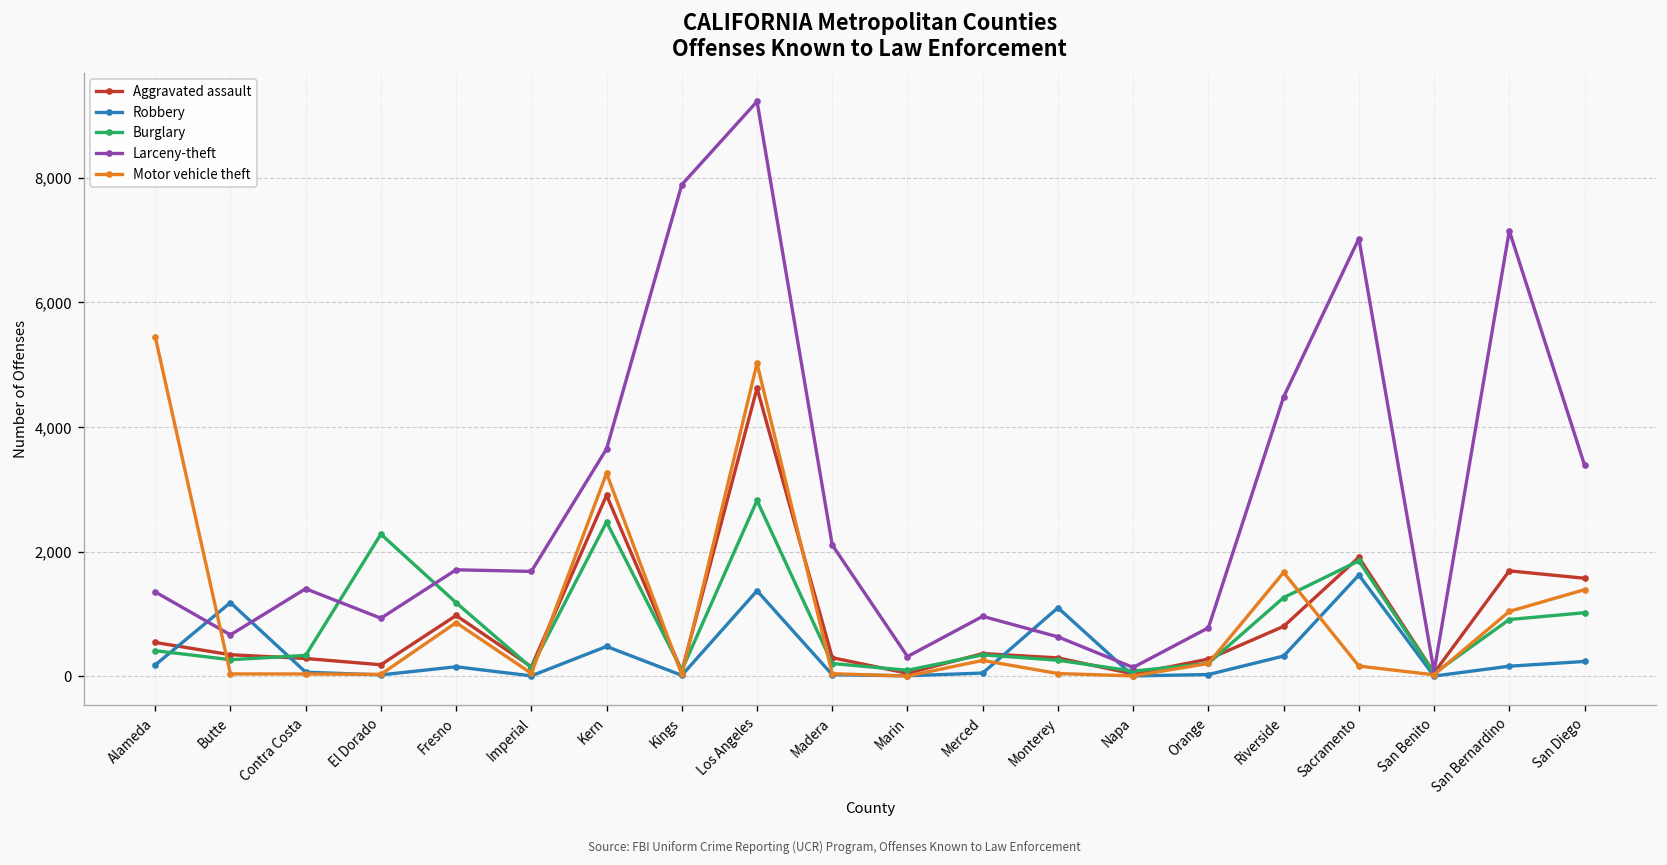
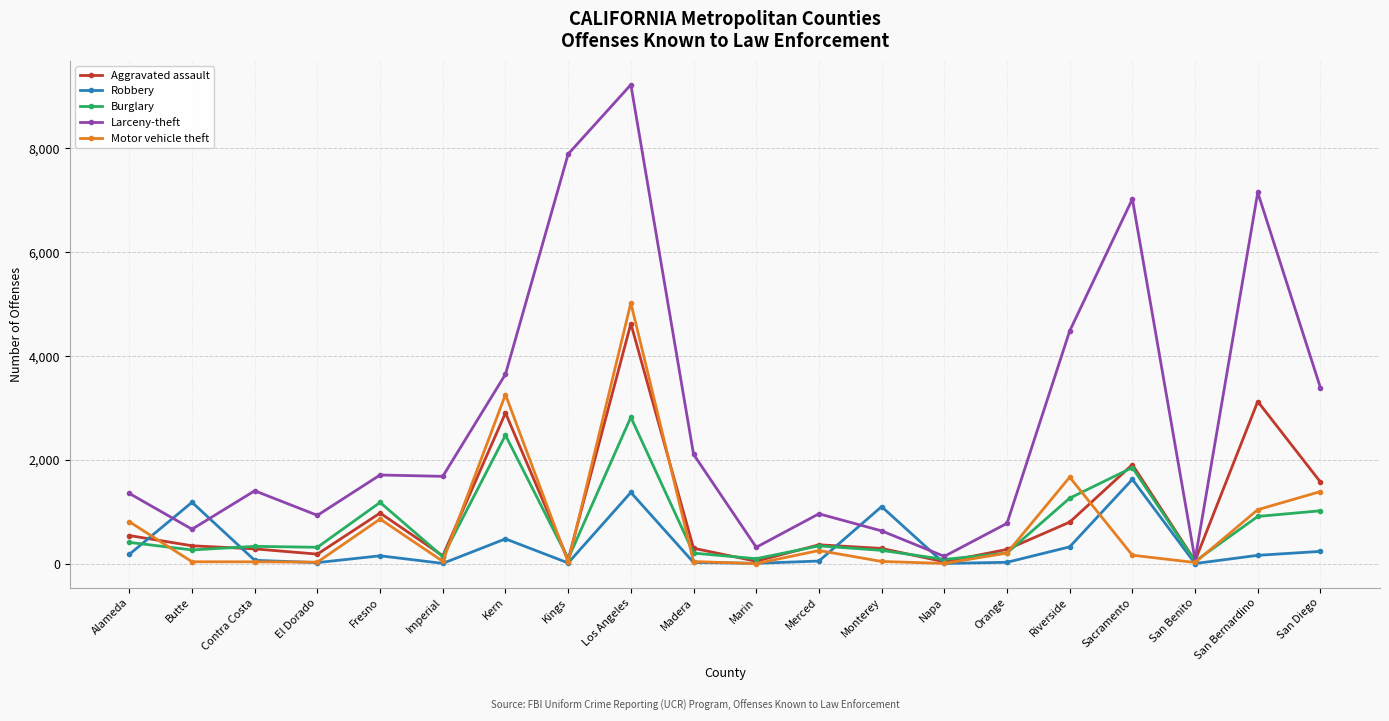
Motor vehicle theft, Alameda: 5,500 -> 800
Burglary, El Dorado: 2,300 -> 300
Aggravated assault, San Bernardino: 1,700 -> 3,100
